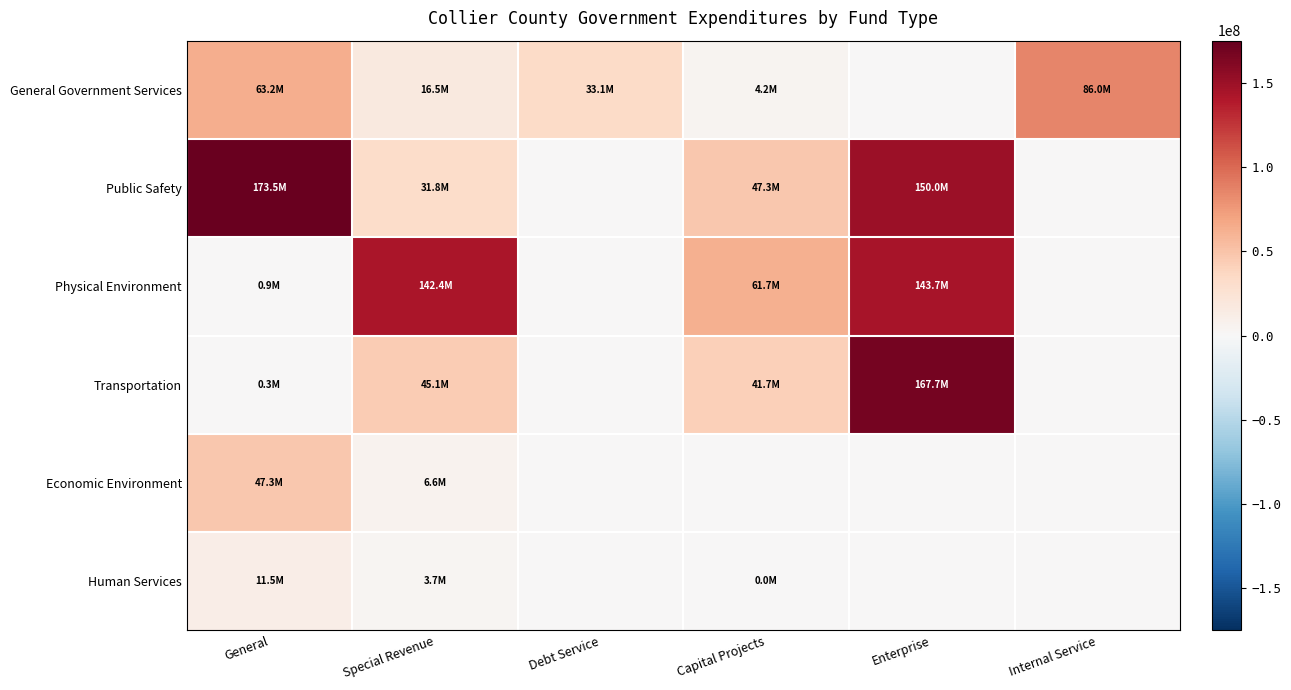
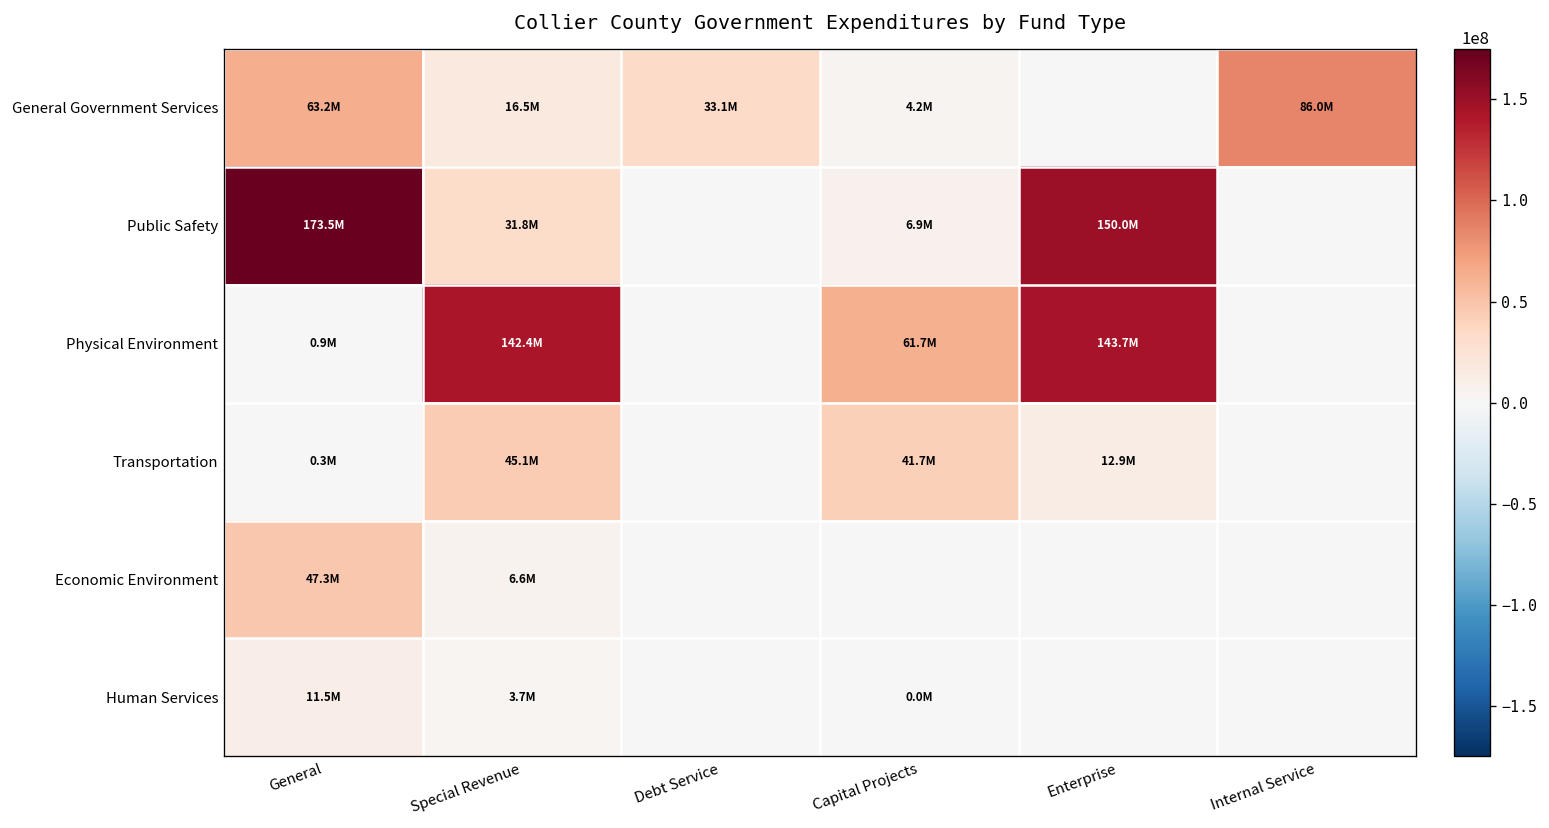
Public Safety, Capital Projects: 47.3M -> 6.9M
Transportation, Enterprise: 167.7M -> 12.9M
